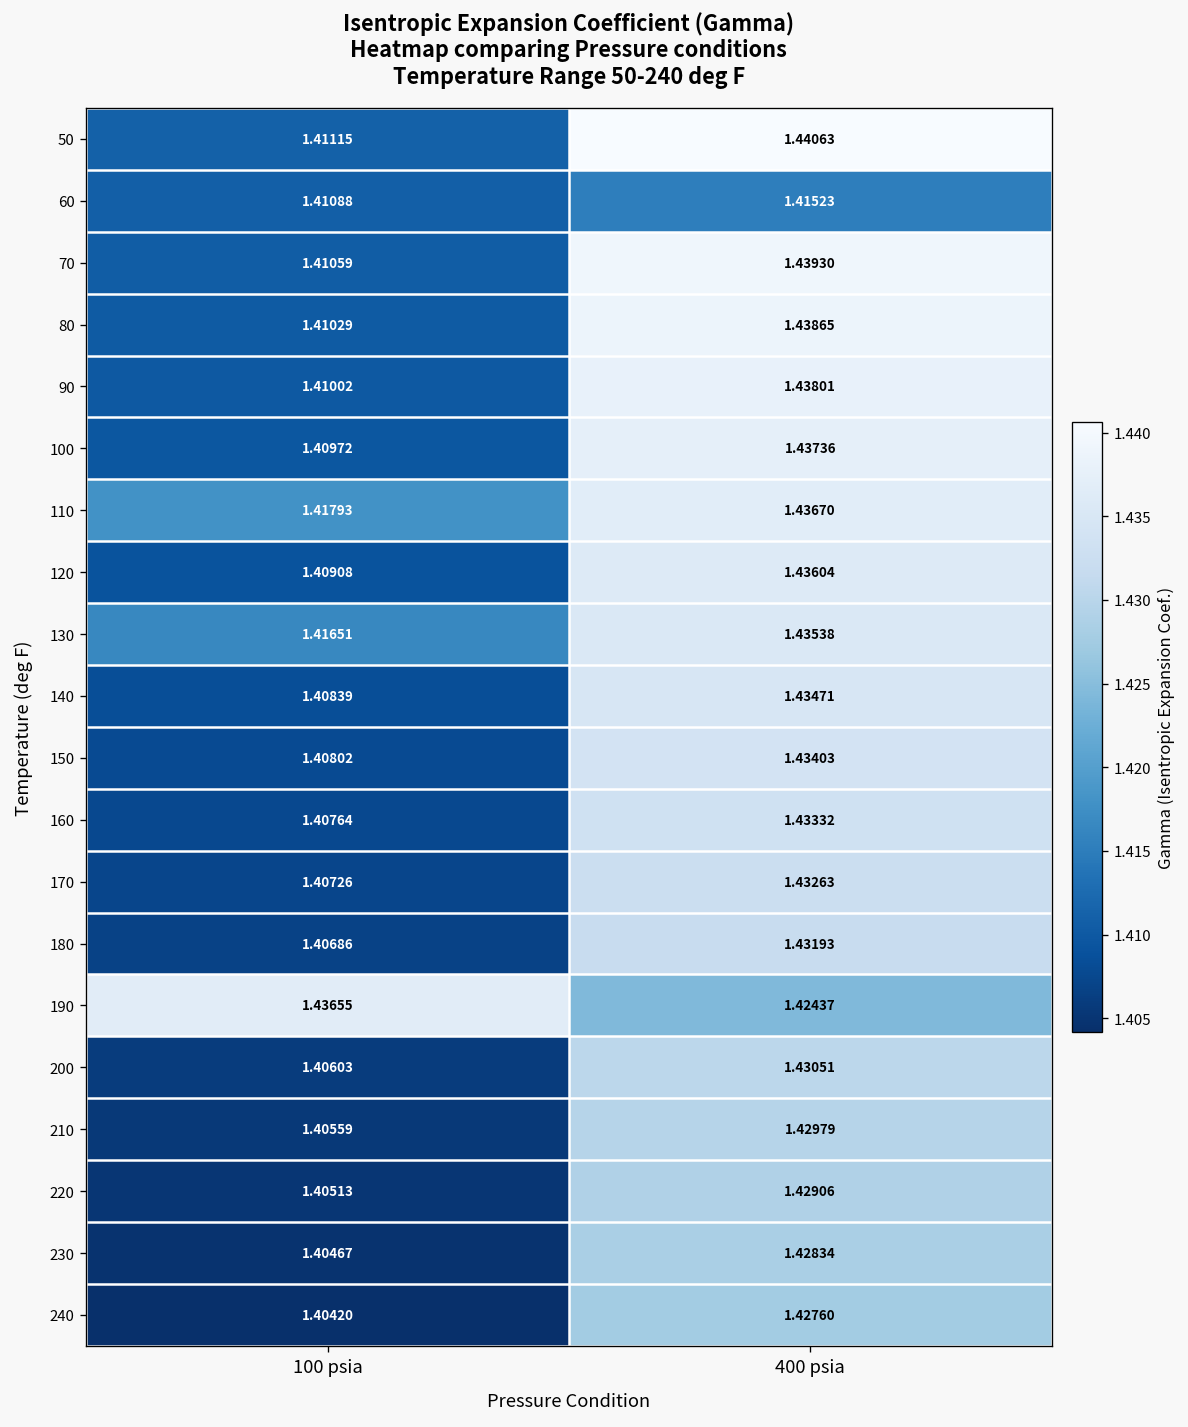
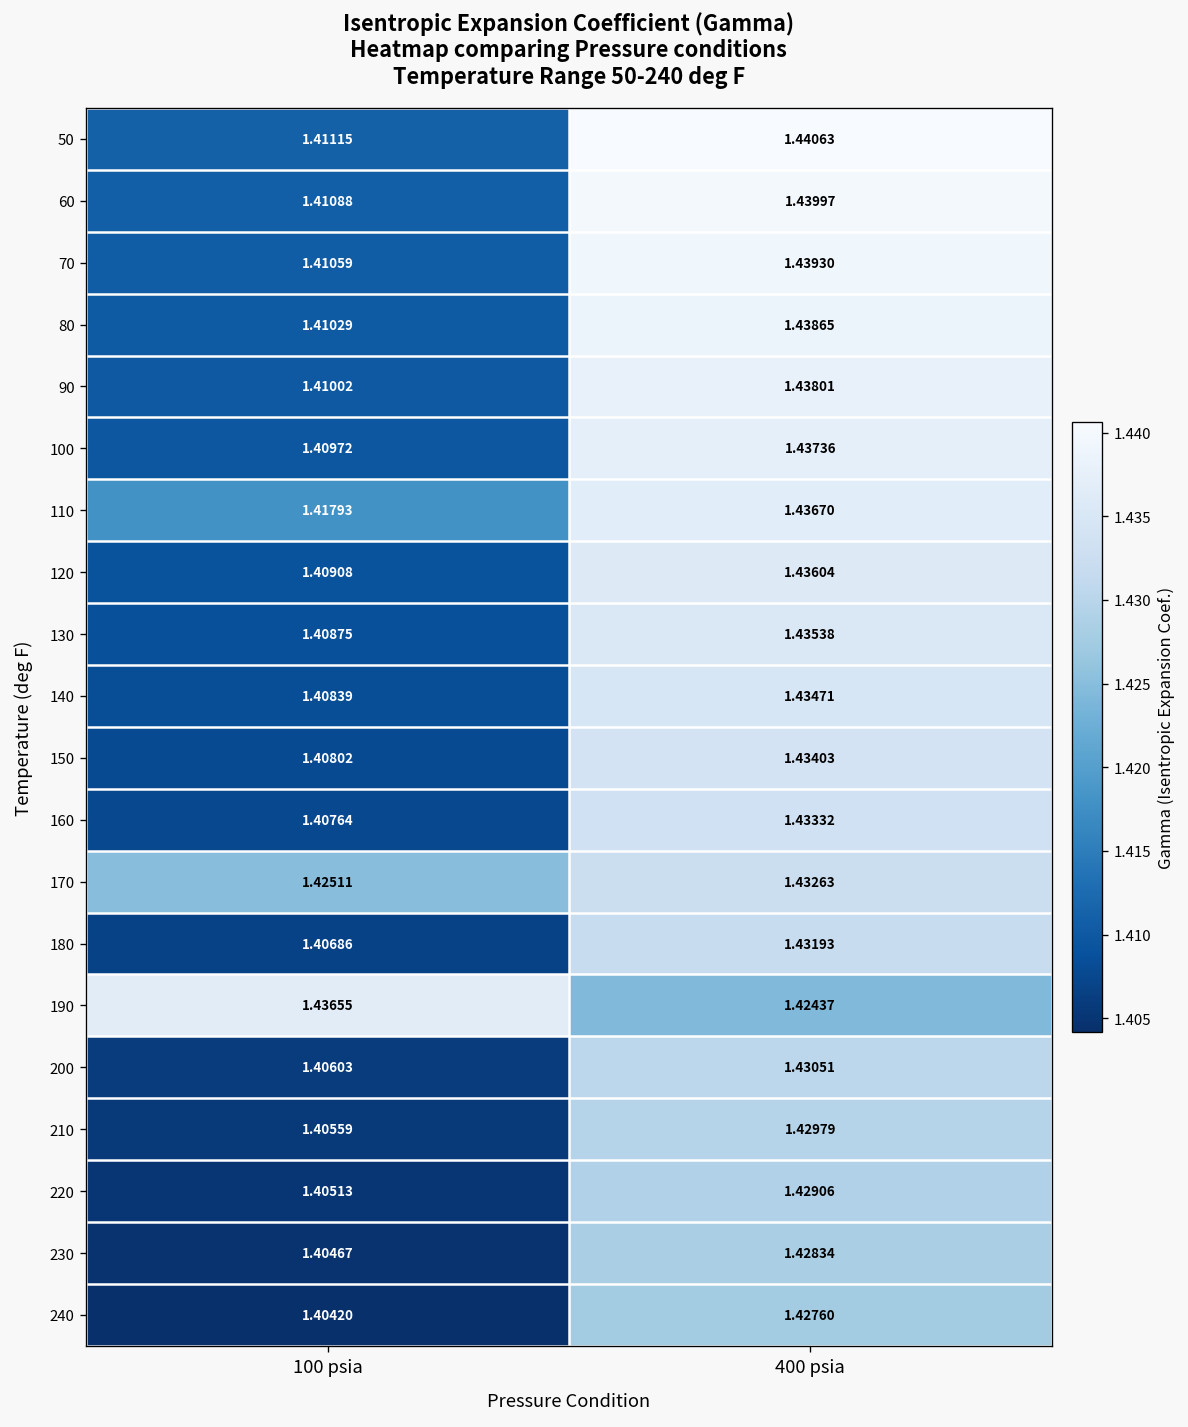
60, 400 psia: 1.41523 -> 1.43997
130, 100 psia: 1.41651 -> 1.40875
170, 100 psia: 1.40726 -> 1.42511
